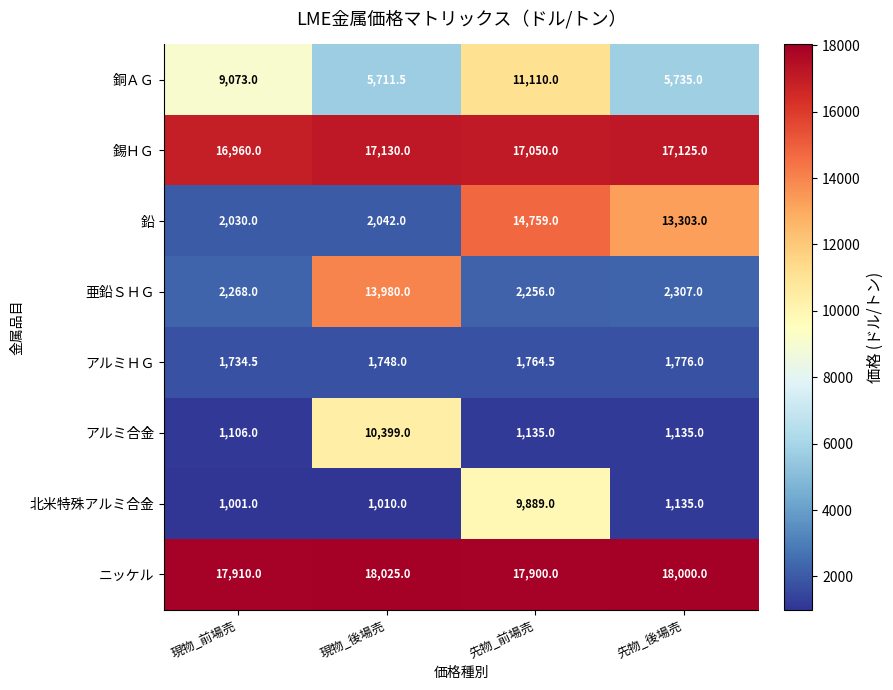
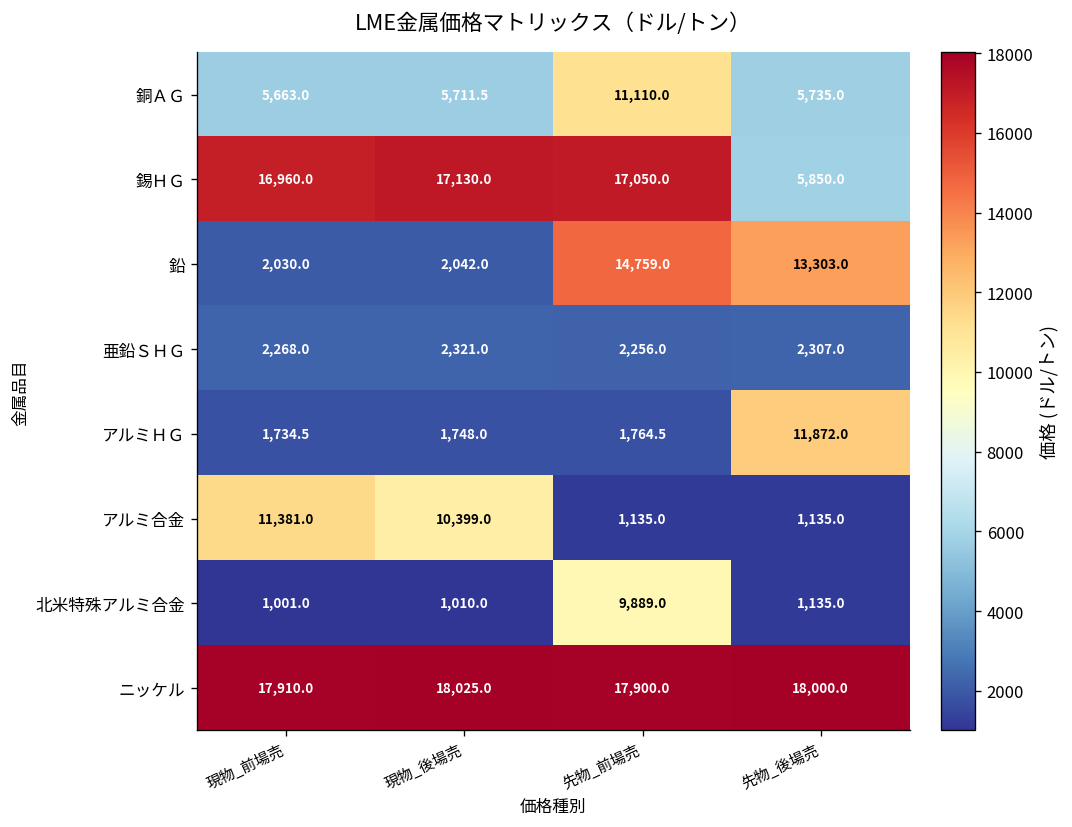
銅ＡＧ, 現物_前場売: 9,073.0 -> 5,663.0
錫ＨＧ, 先物_後場売: 17,125.0 -> 5,850.0
亜鉛ＳＨＧ, 現物_後場売: 13,980.0 -> 2,321.0
アルミＨＧ, 先物_後場売: 1,776.0 -> 11,872.0
アルミ合金, 現物_前場売: 1,106.0 -> 11,381.0
